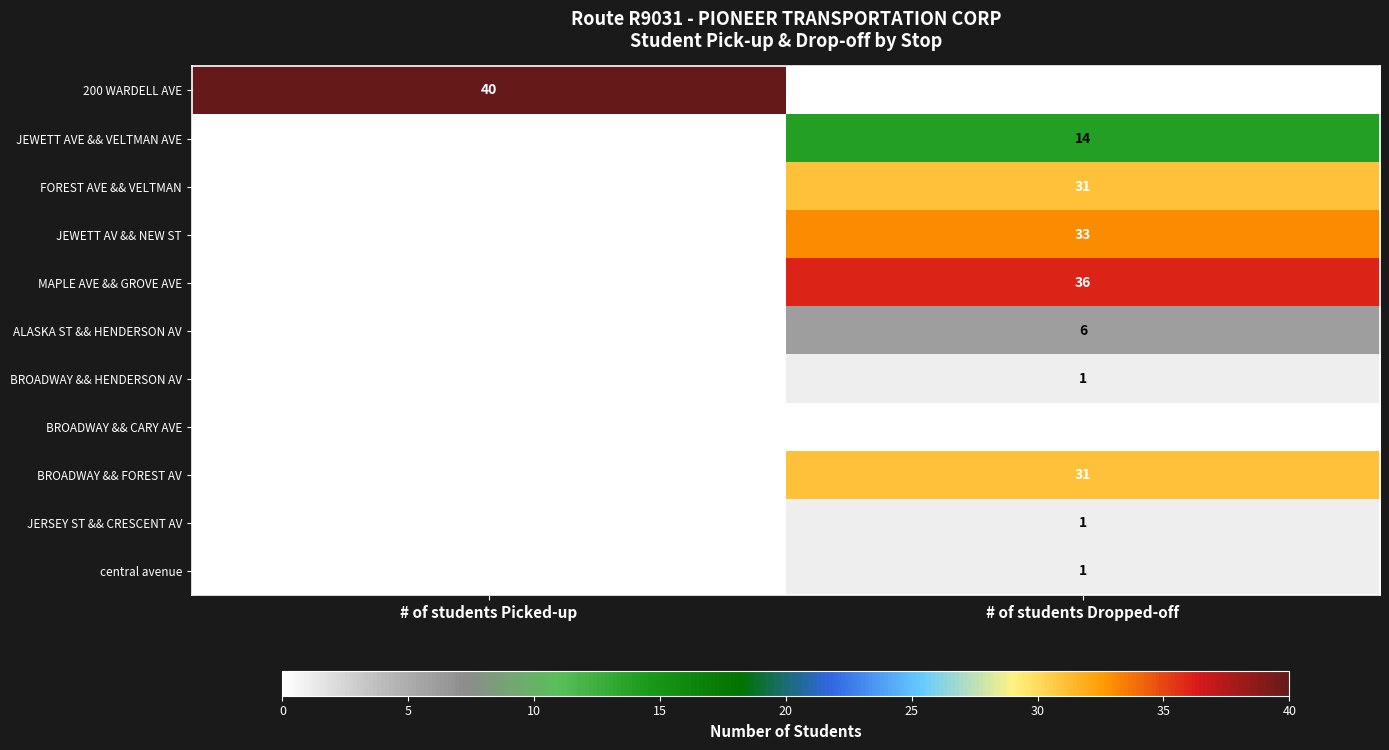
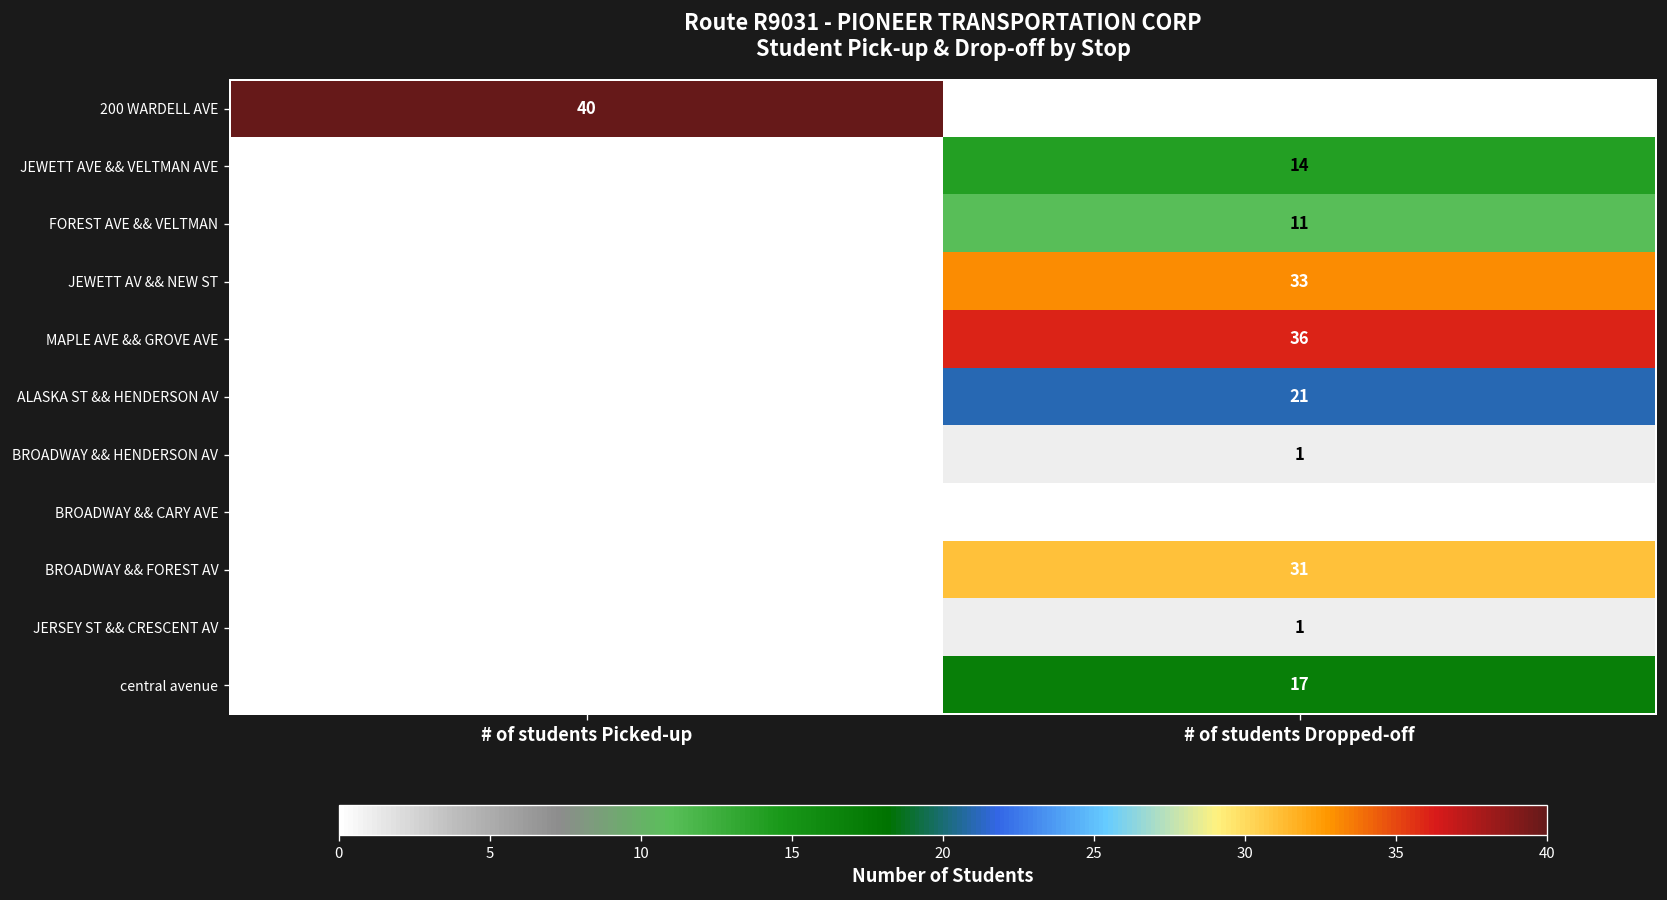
FOREST AVE && VELTMAN, # of students Dropped-off: 31 -> 11
ALASKA ST && HENDERSON AV, # of students Dropped-off: 6 -> 21
central avenue, # of students Dropped-off: 1 -> 17
